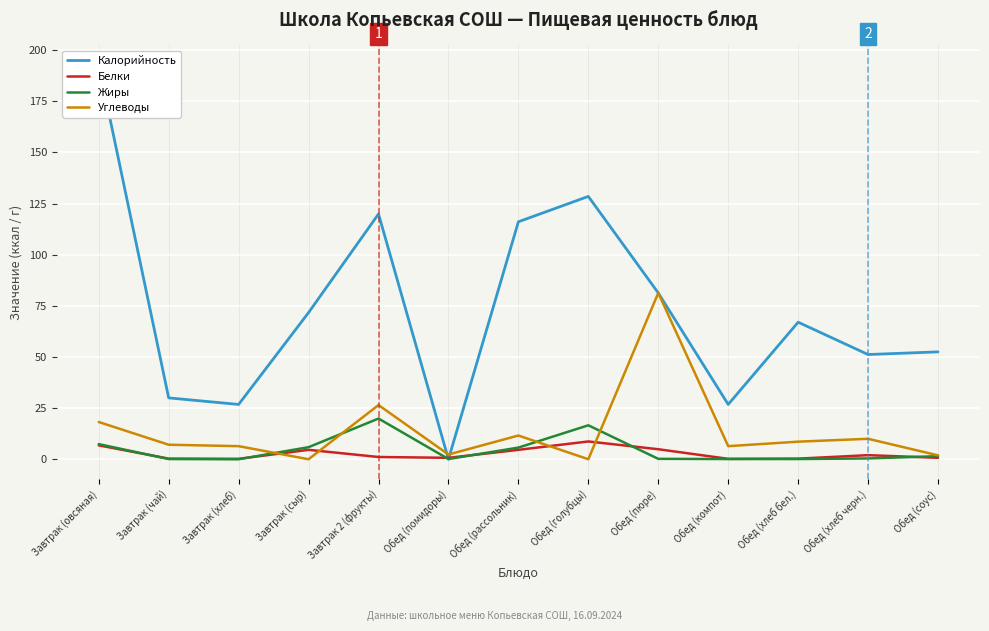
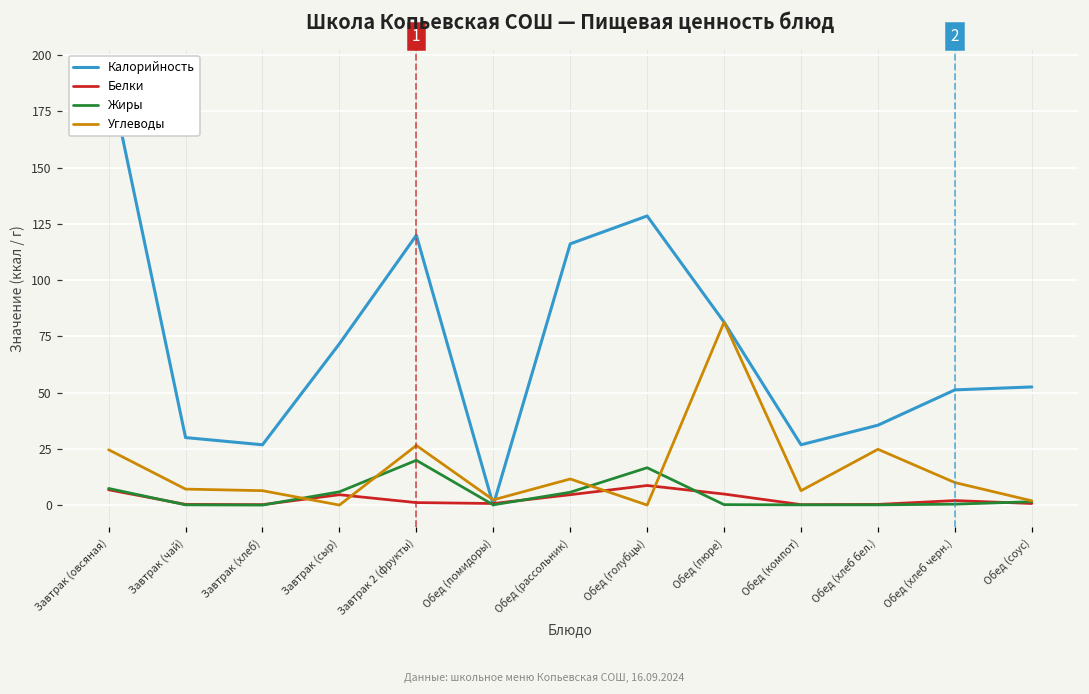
Углеводы, Завтрак (овсяная): 18 -> 25
Калорийность, Обед (хлеб бел.): 67 -> 36
Углеводы, Обед (хлеб бел.): 9 -> 25
